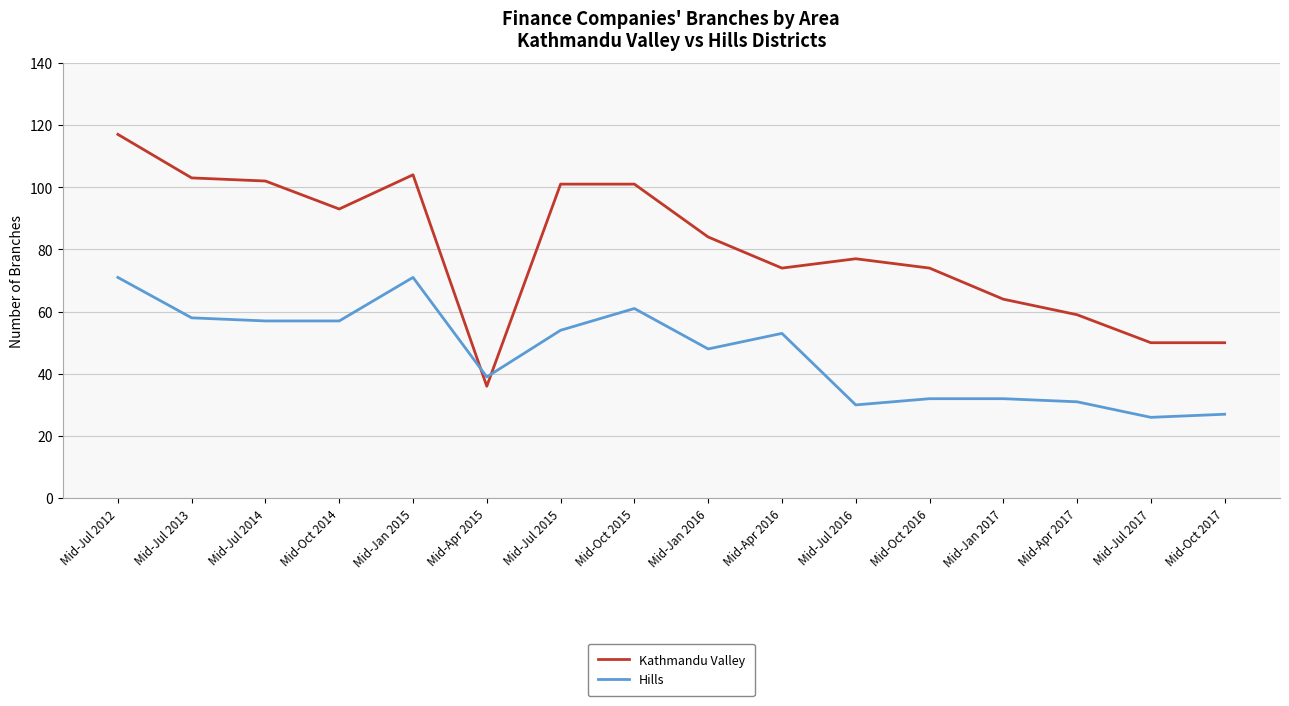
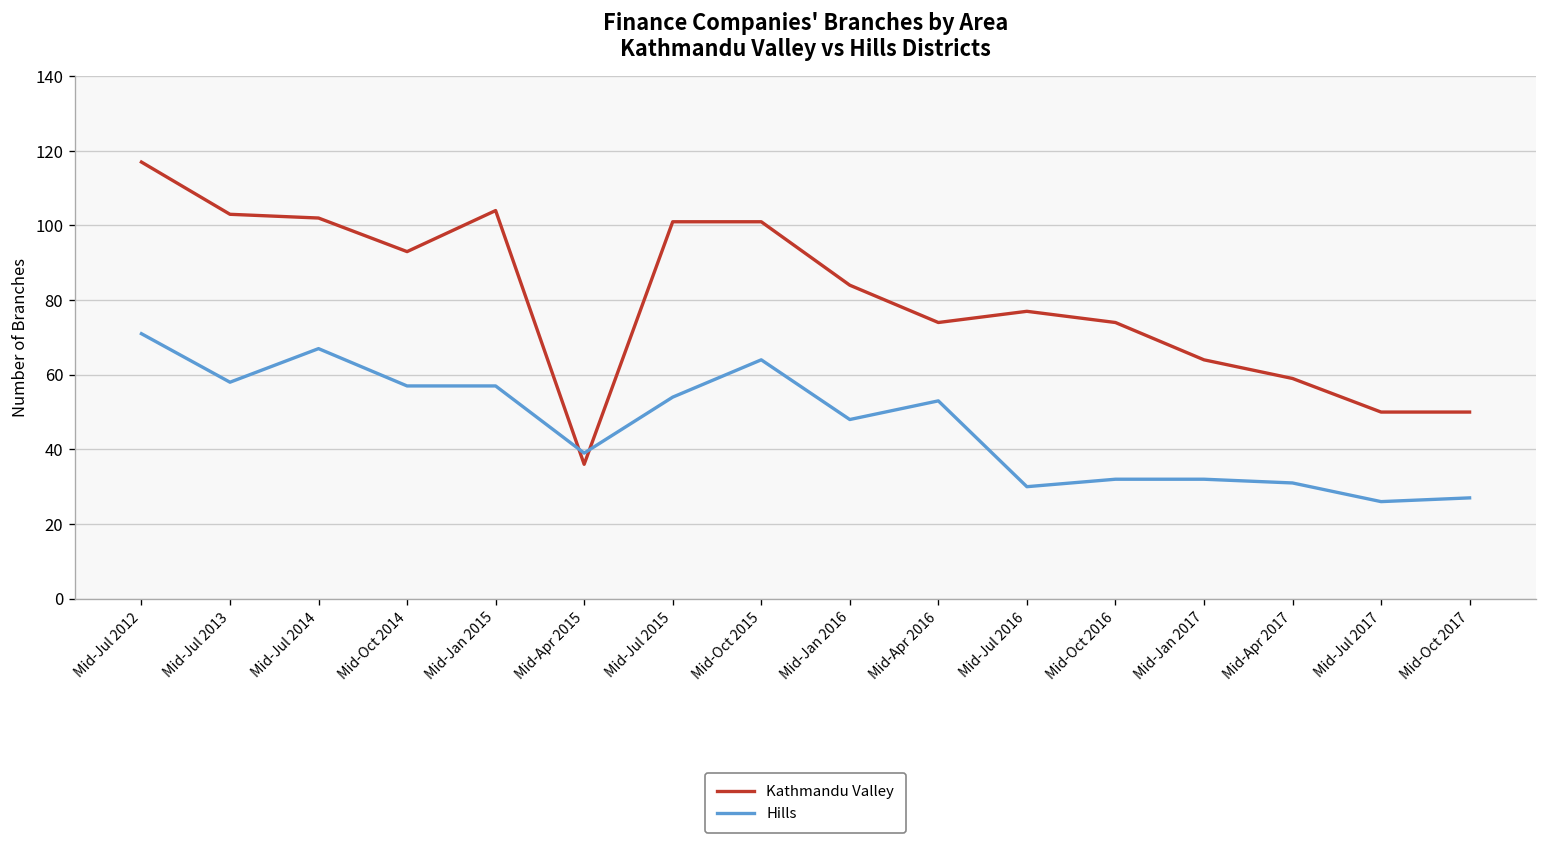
Hills, Mid-Jul 2014: 57 -> 67
Hills, Mid-Jan 2015: 71 -> 57
Hills, Mid-Oct 2015: 61 -> 64
